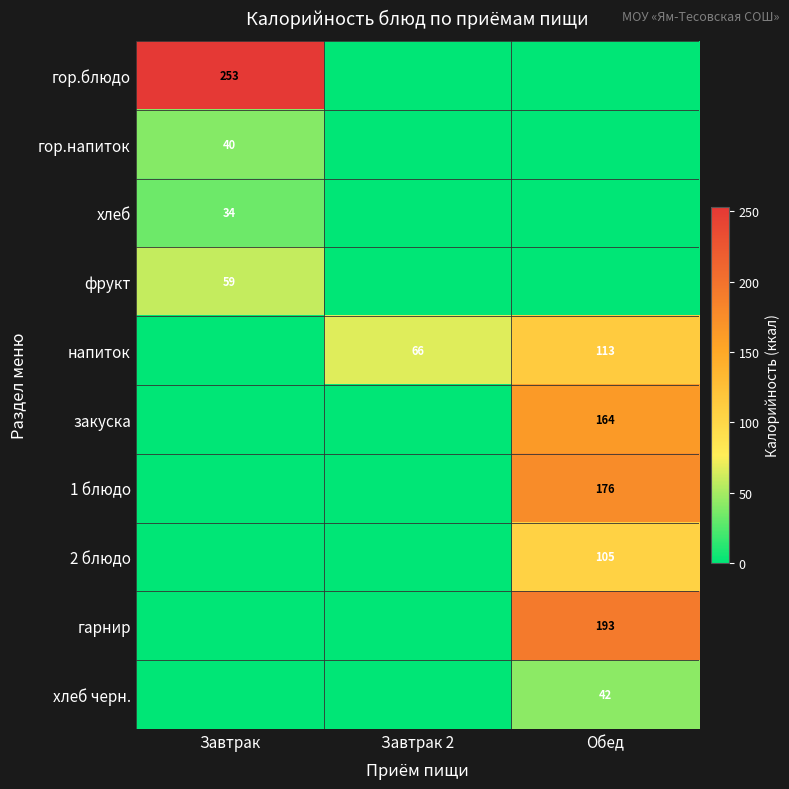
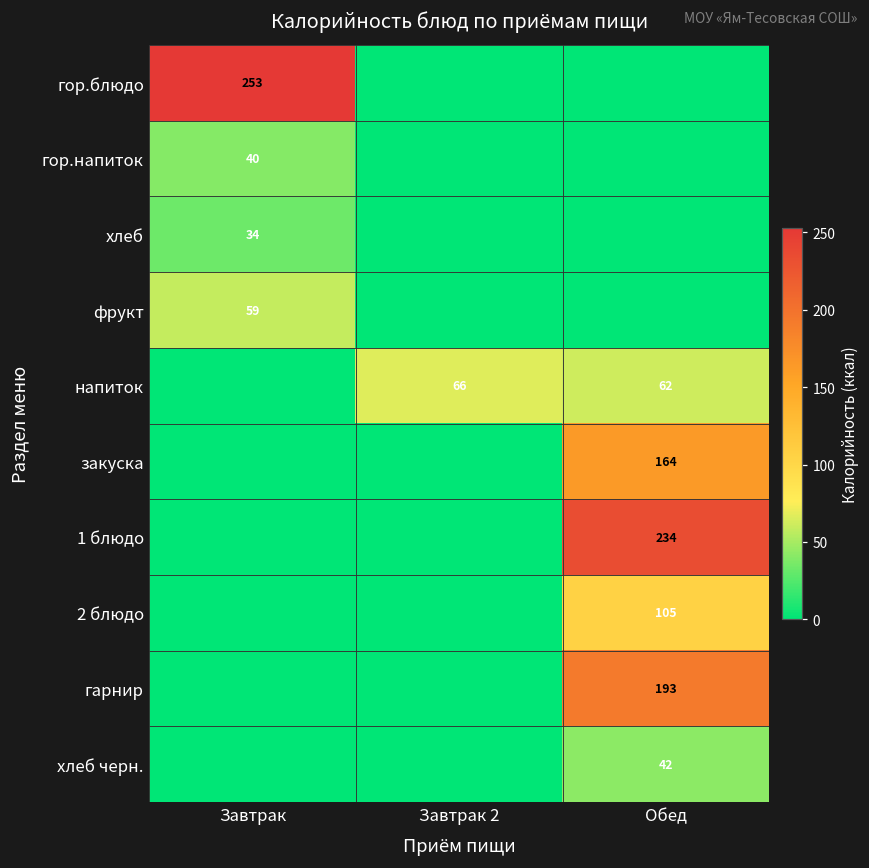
напиток, Обед: 113 -> 62
1 блюдо, Обед: 176 -> 234
